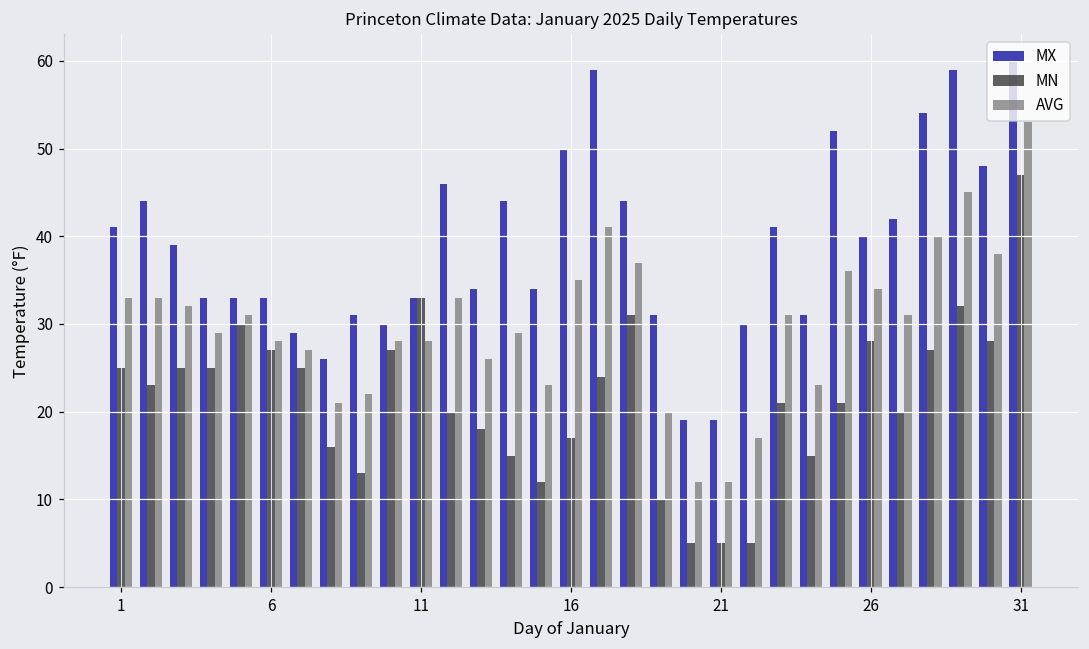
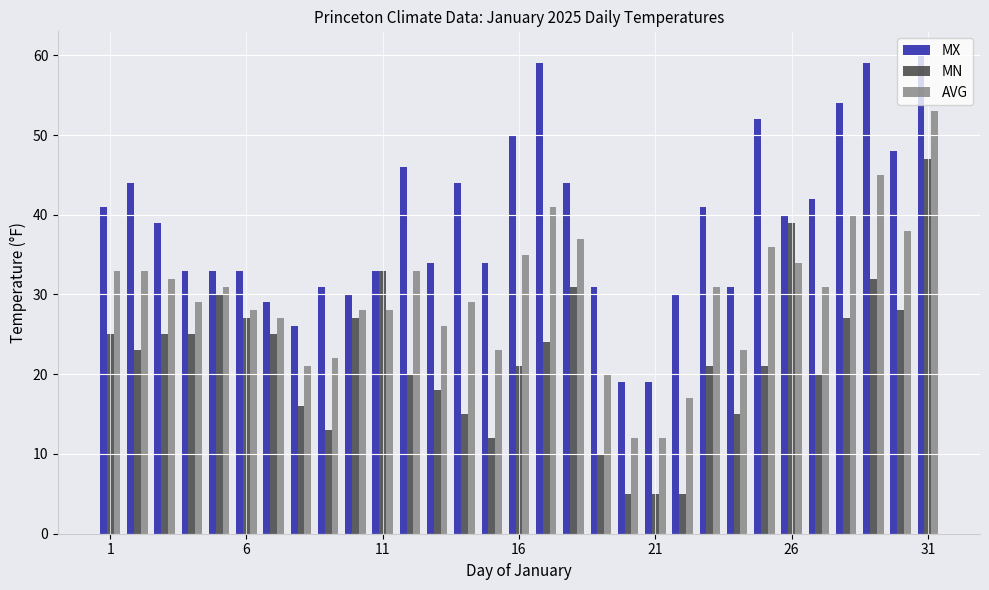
MN, 16: 17 -> 21
MN, 26: 28 -> 39
